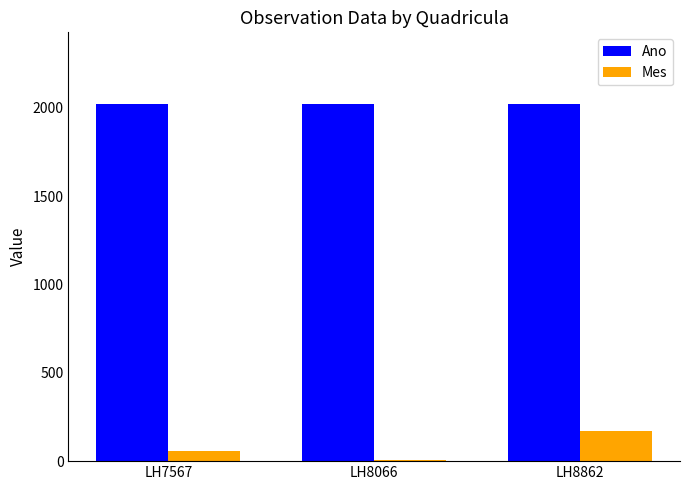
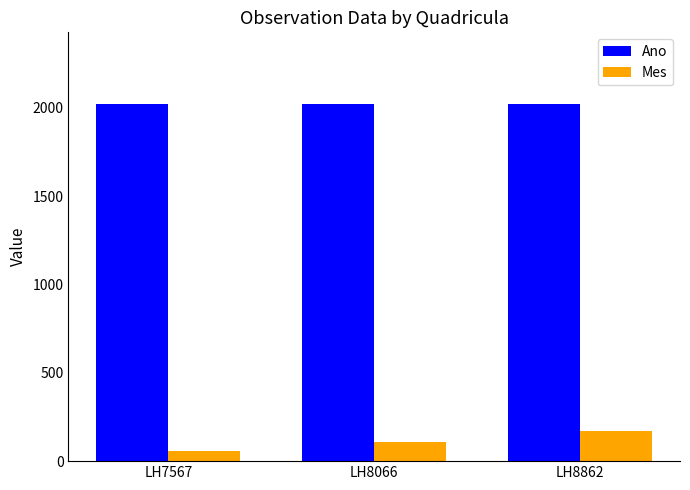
Mes, LH8066: 10 -> 110
